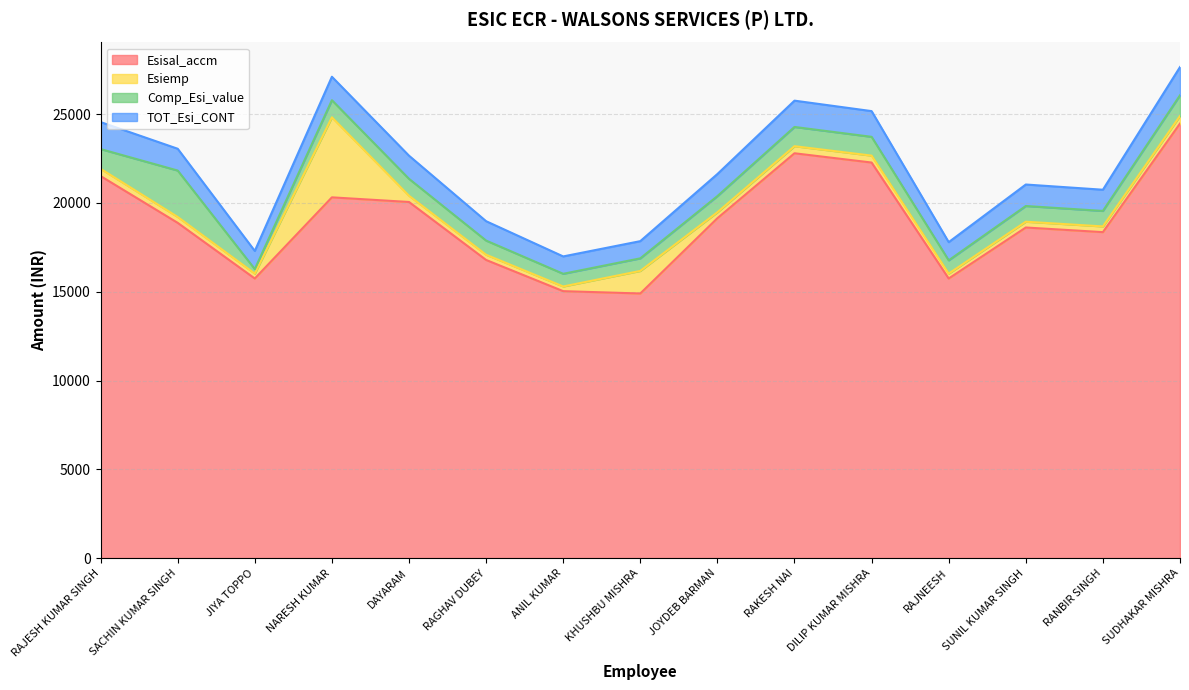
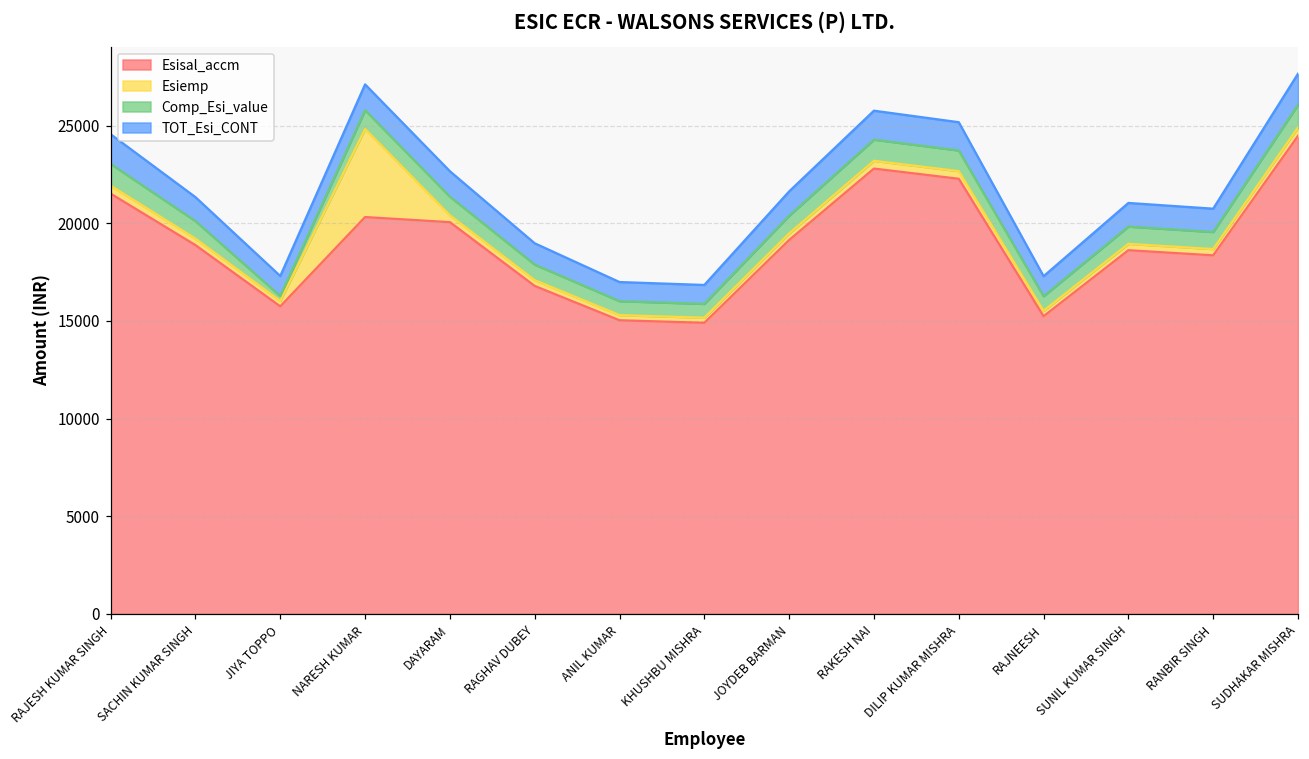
Comp_Esi_value, SACHIN KUMAR SINGH: 2600 -> 900
Esiemp, KHUSHBU MISHRA: 1300 -> 300
Esisal_accm, RAJNEESH: 15700 -> 15200
